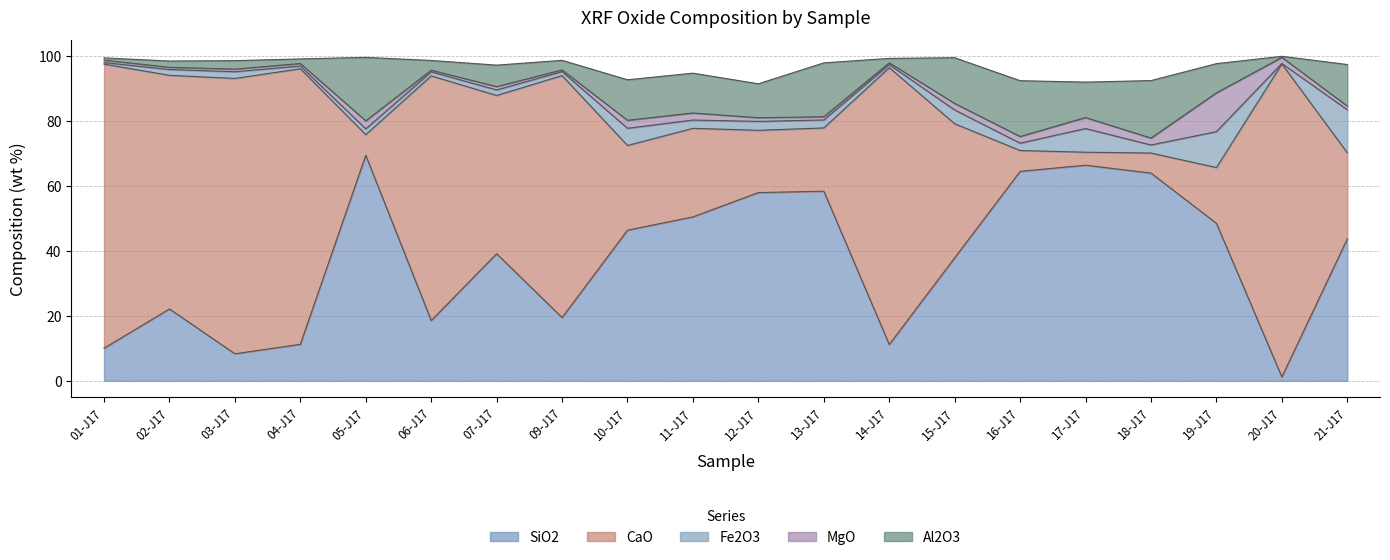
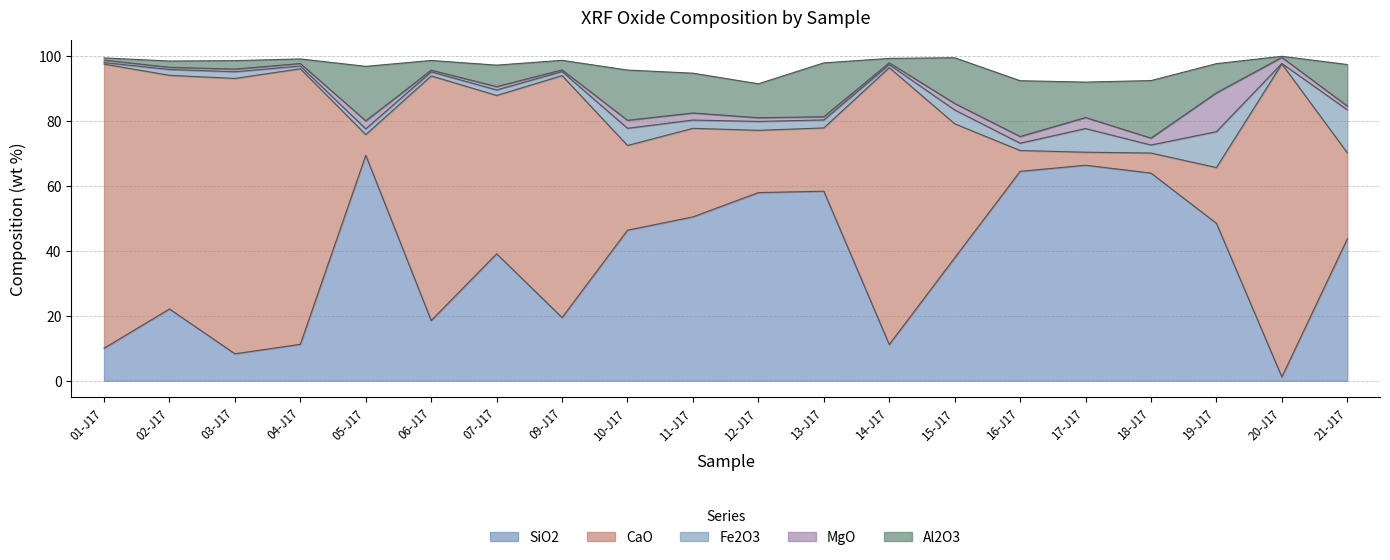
Al2O3, 05-J17: 20 -> 17
Al2O3, 10-J17: 12 -> 15
